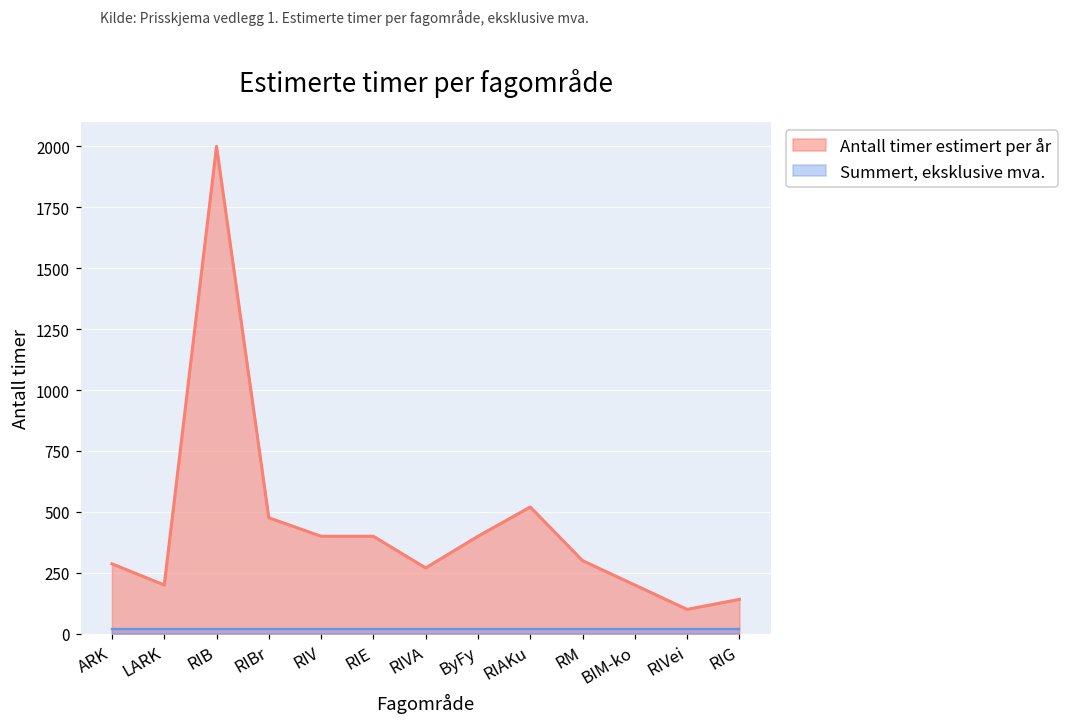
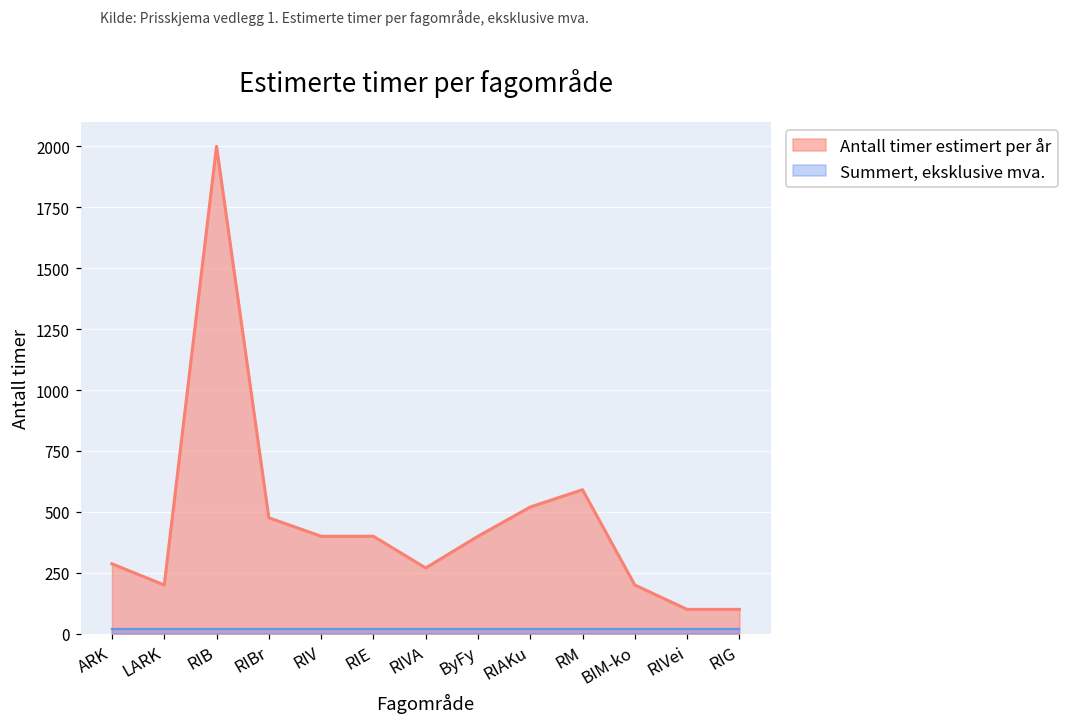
Antall timer estimert per år, RM: 300 -> 590
Antall timer estimert per år, RIG: 140 -> 100
